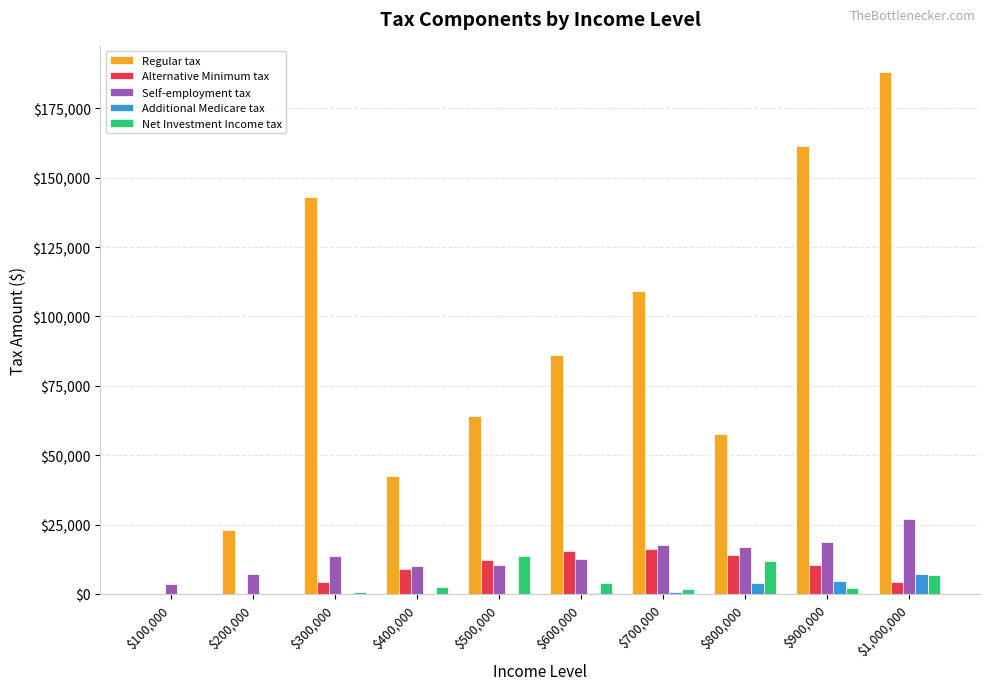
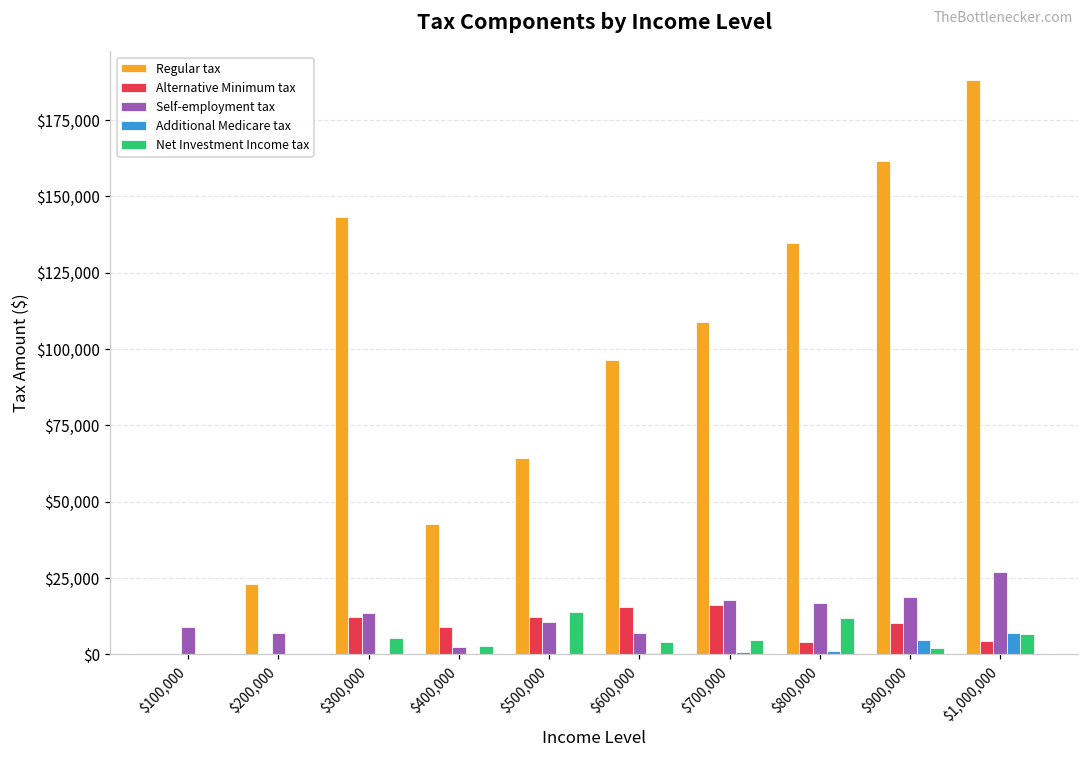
Self-employment tax, $100,000: $4,000 -> $9,000
Alternative Minimum tax, $300,000: $4,000 -> $12,000
Net Investment Income tax, $300,000: $1,000 -> $6,000
Self-employment tax, $400,000: $10,000 -> $2,000
Regular tax, $600,000: $86,000 -> $97,000
Self-employment tax, $600,000: $13,000 -> $7,000
Net Investment Income tax, $700,000: $2,000 -> $5,000
Regular tax, $800,000: $58,000 -> $135,000
Alternative Minimum tax, $800,000: $14,000 -> $4,000
Additional Medicare tax, $800,000: $4,000 -> $1,000
